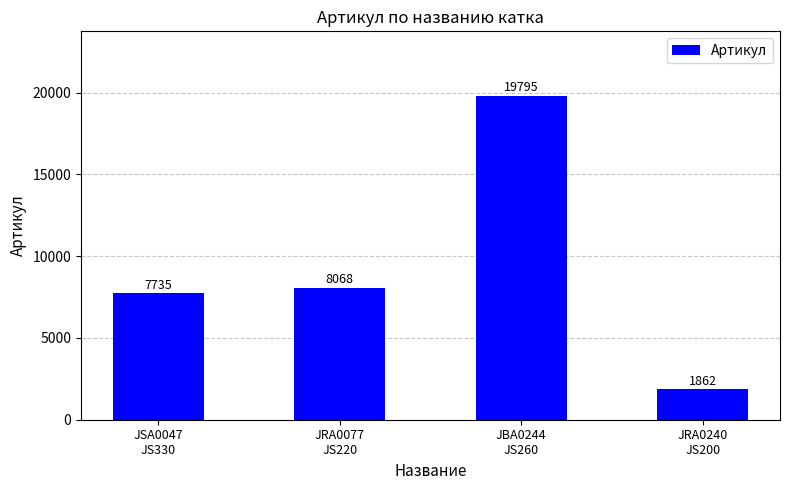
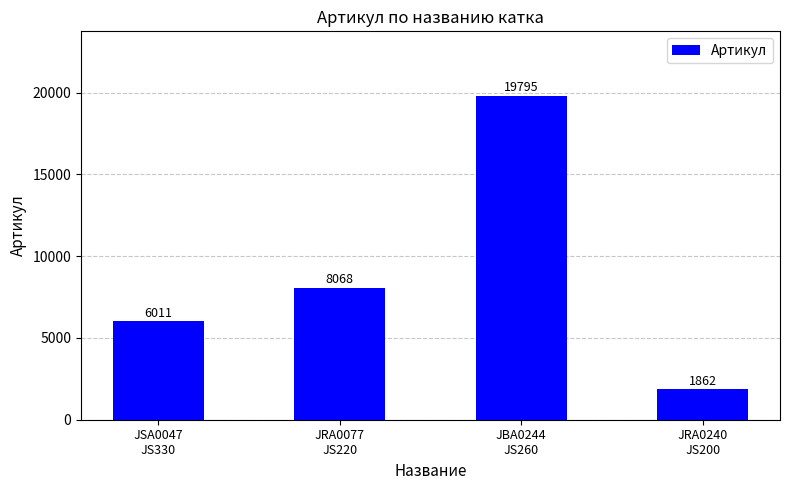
JSA0047 JS330: 7735 -> 6011
